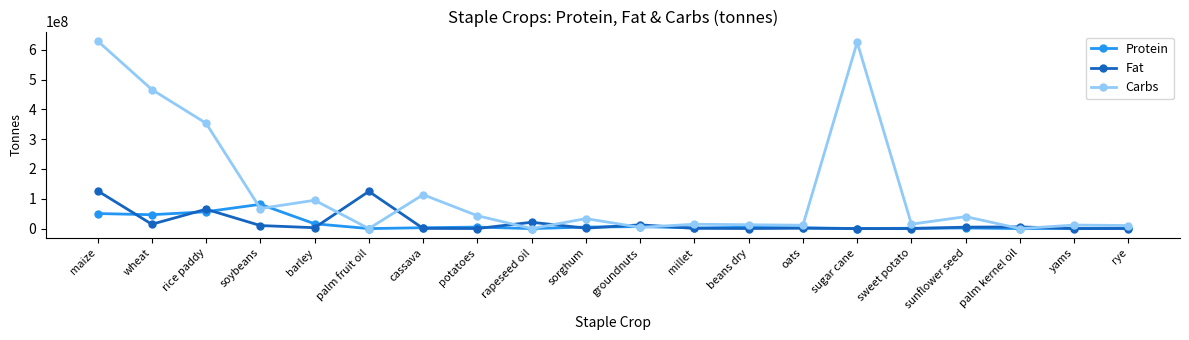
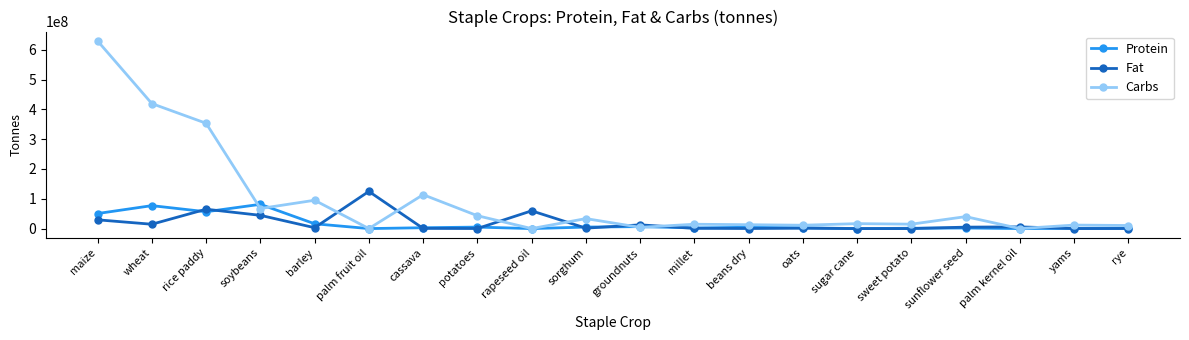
Fat, maize: 130000000 -> 30000000
Protein, wheat: 50000000 -> 80000000
Carbs, wheat: 470000000 -> 420000000
Fat, soybeans: 10000000 -> 40000000
Fat, rapeseed oil: 20000000 -> 60000000
Carbs, sugar cane: 630000000 -> 20000000
